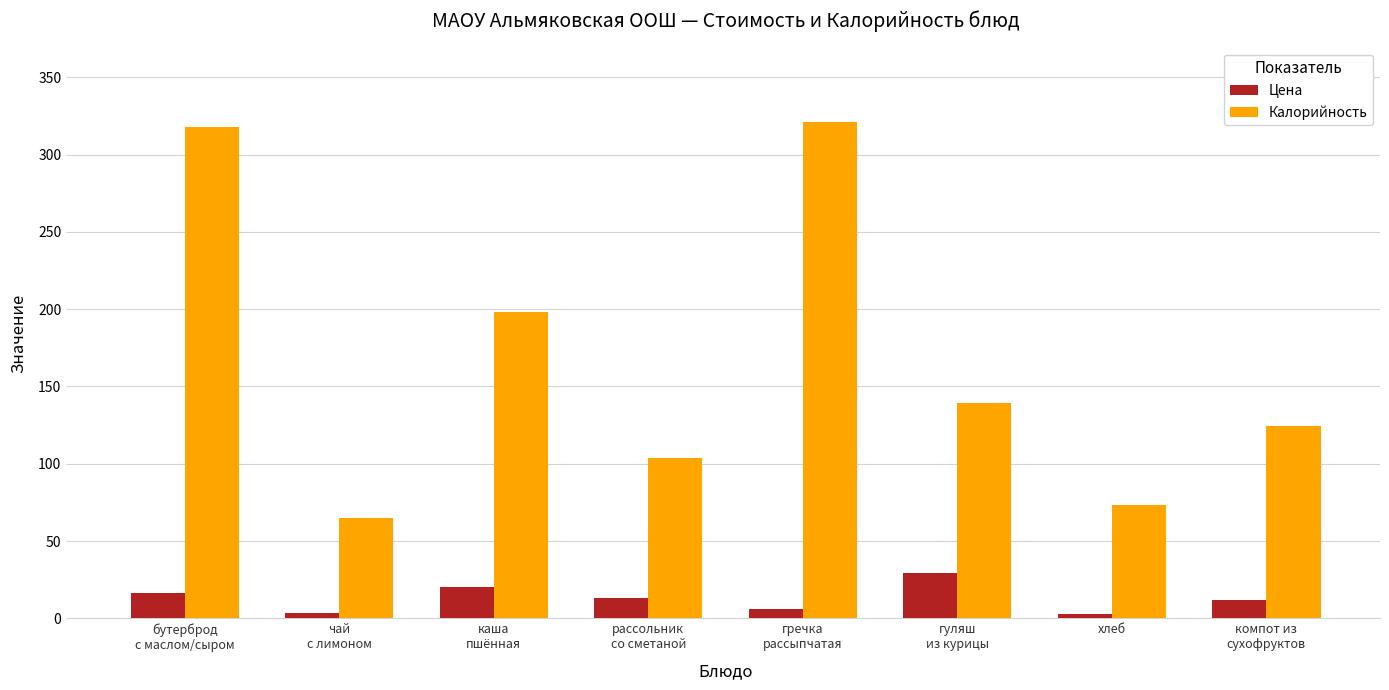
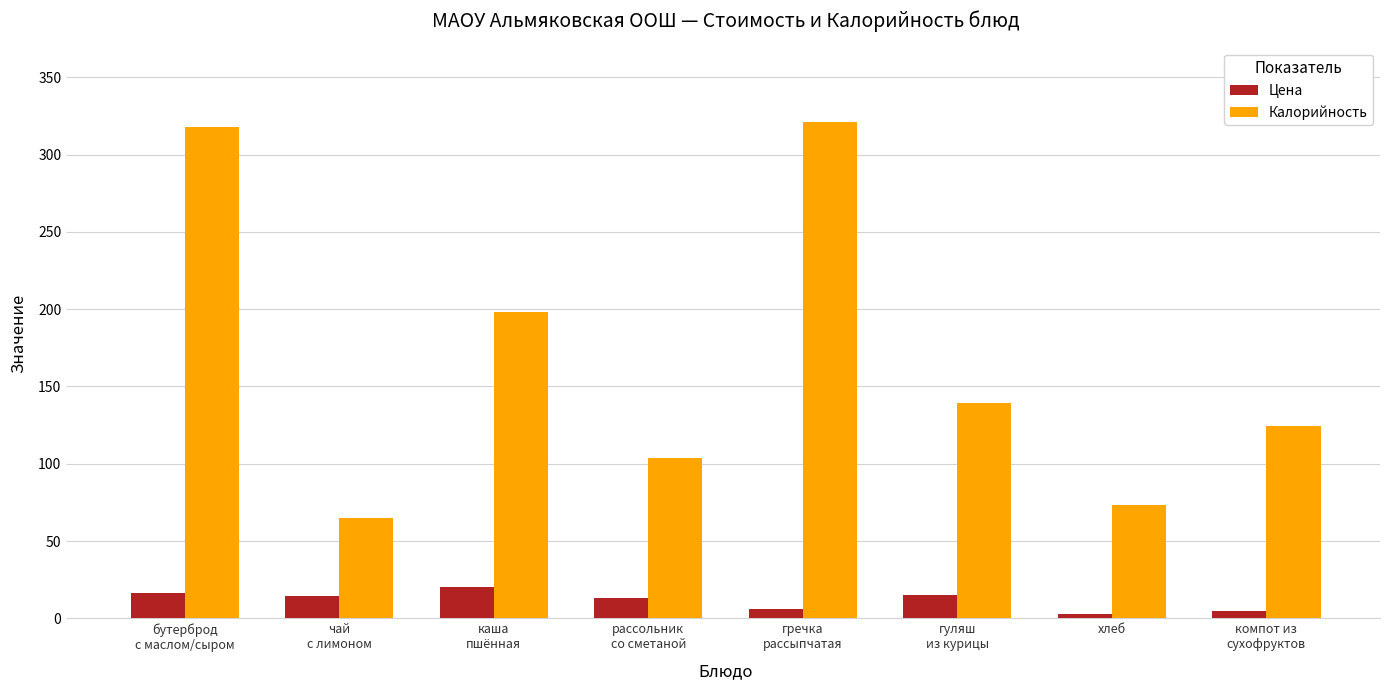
Цена, чай с лимоном: 4 -> 15
Цена, гуляш из курицы: 30 -> 15
Цена, компот из сухофруктов: 12 -> 5
